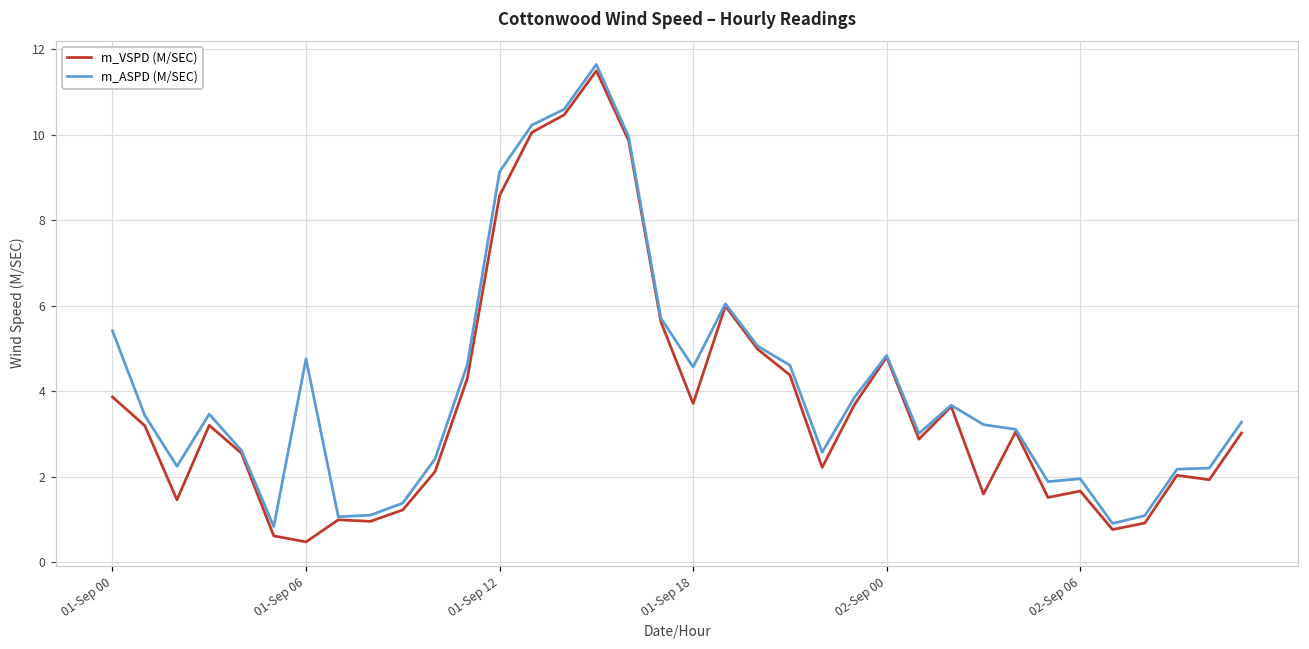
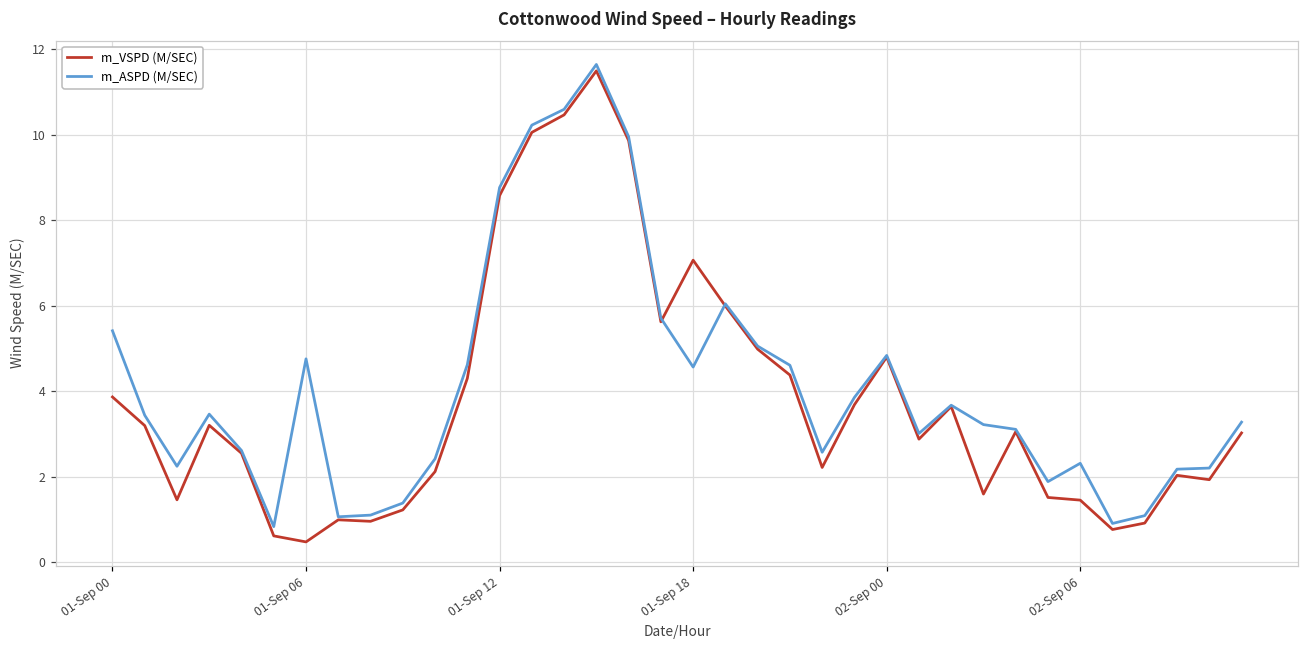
m_ASPD (M/SEC), 01-Sep 12: 9.1 -> 8.8
m_VSPD (M/SEC), 01-Sep 18: 3.7 -> 7.1
m_VSPD (M/SEC), 02-Sep 06: 1.7 -> 1.5
m_ASPD (M/SEC), 02-Sep 06: 2.0 -> 2.3
